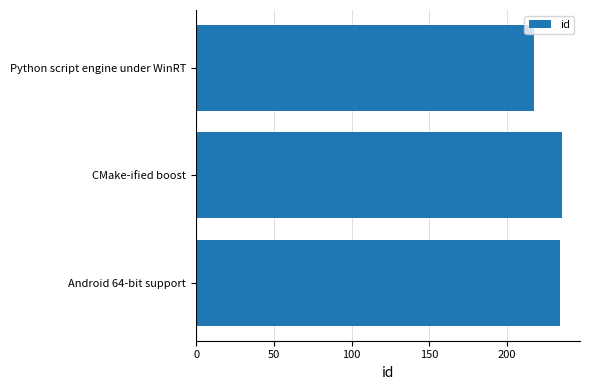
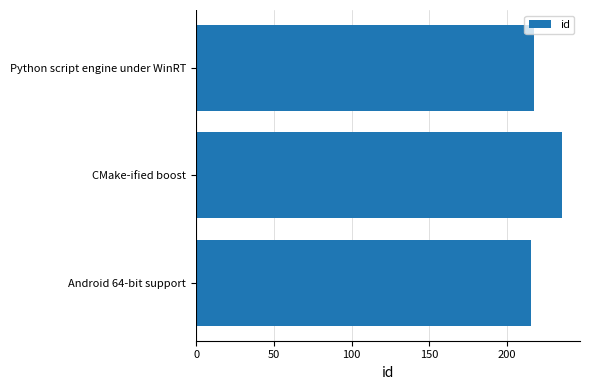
Android 64-bit support: 234 -> 215
